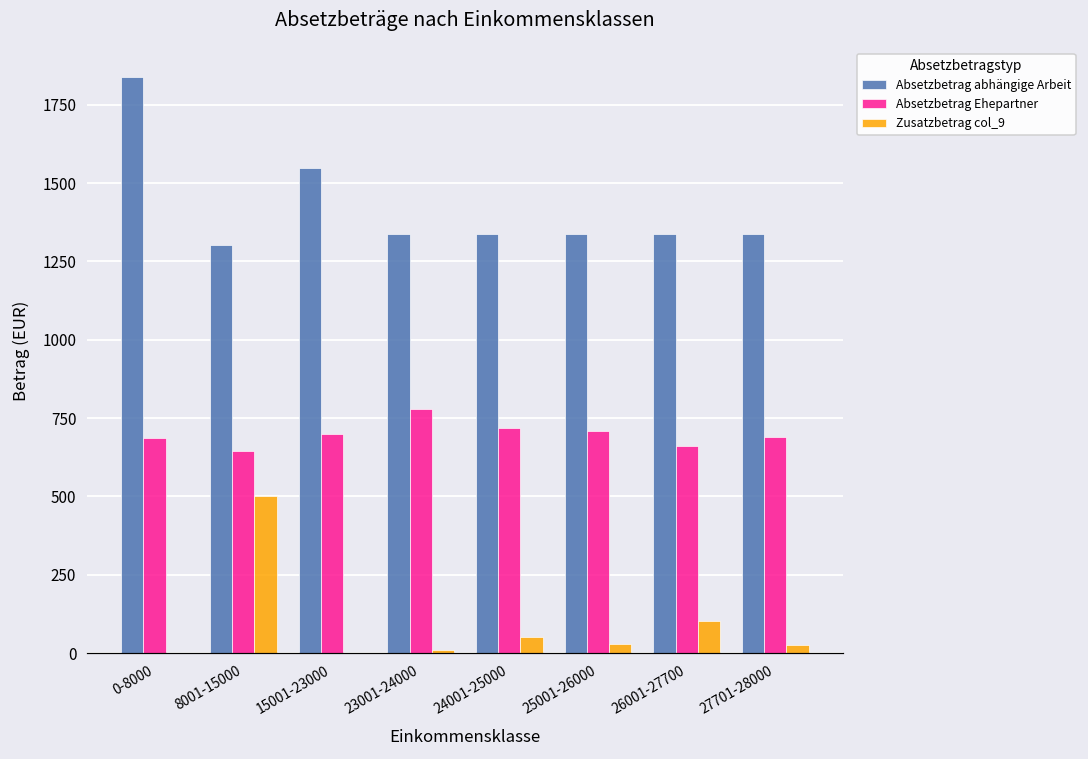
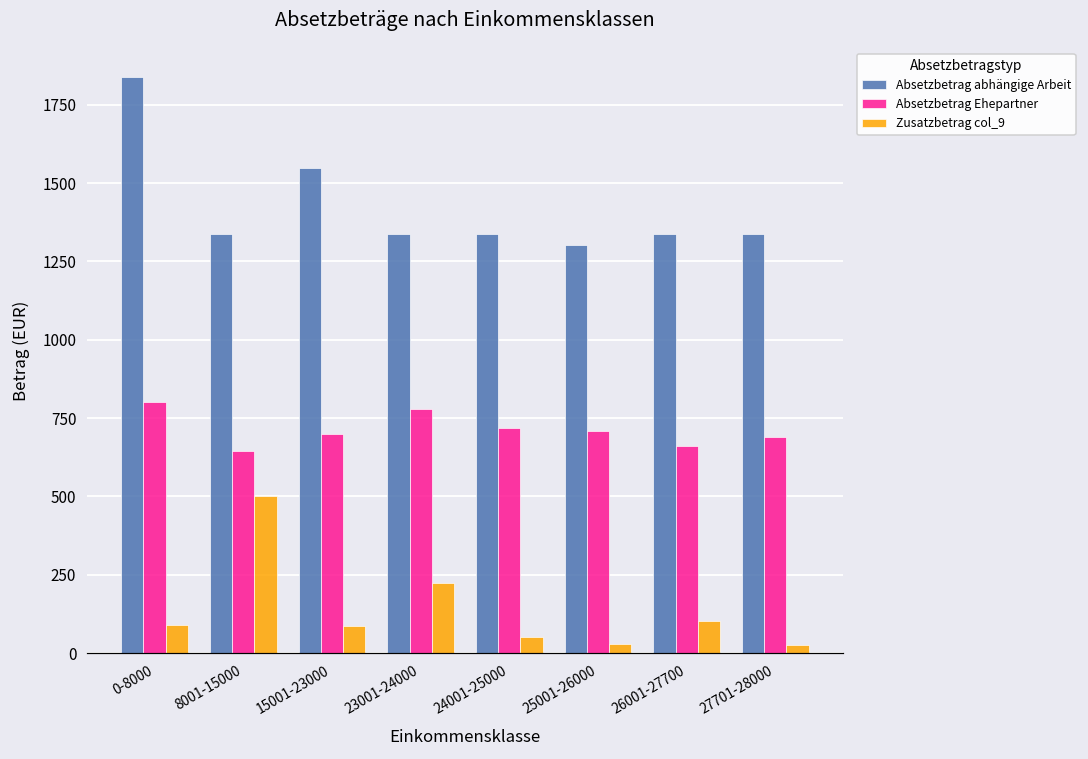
Absetzbetrag Ehepartner, 0-8000: 690 -> 800
Zusatzbetrag col_9, 0-8000: 0 -> 90
Absetzbetrag abhängige Arbeit, 8001-15000: 1300 -> 1340
Zusatzbetrag col_9, 15001-23000: 0 -> 90
Zusatzbetrag col_9, 23001-24000: 10 -> 230
Absetzbetrag abhängige Arbeit, 25001-26000: 1340 -> 1300
